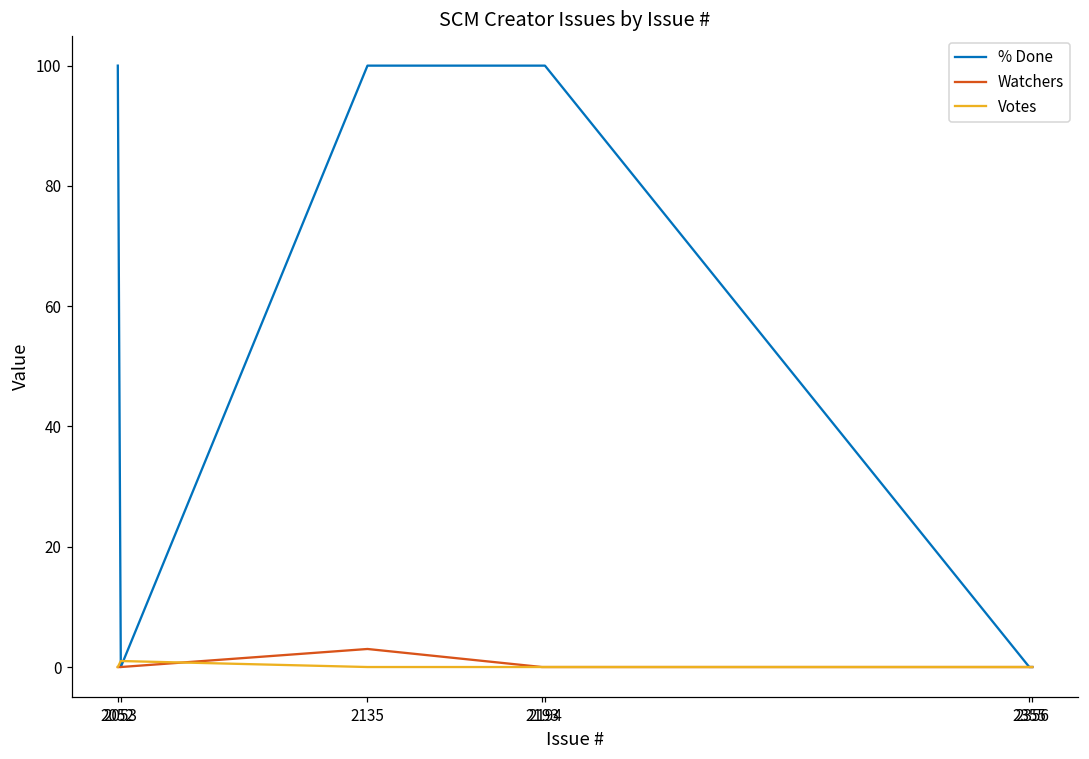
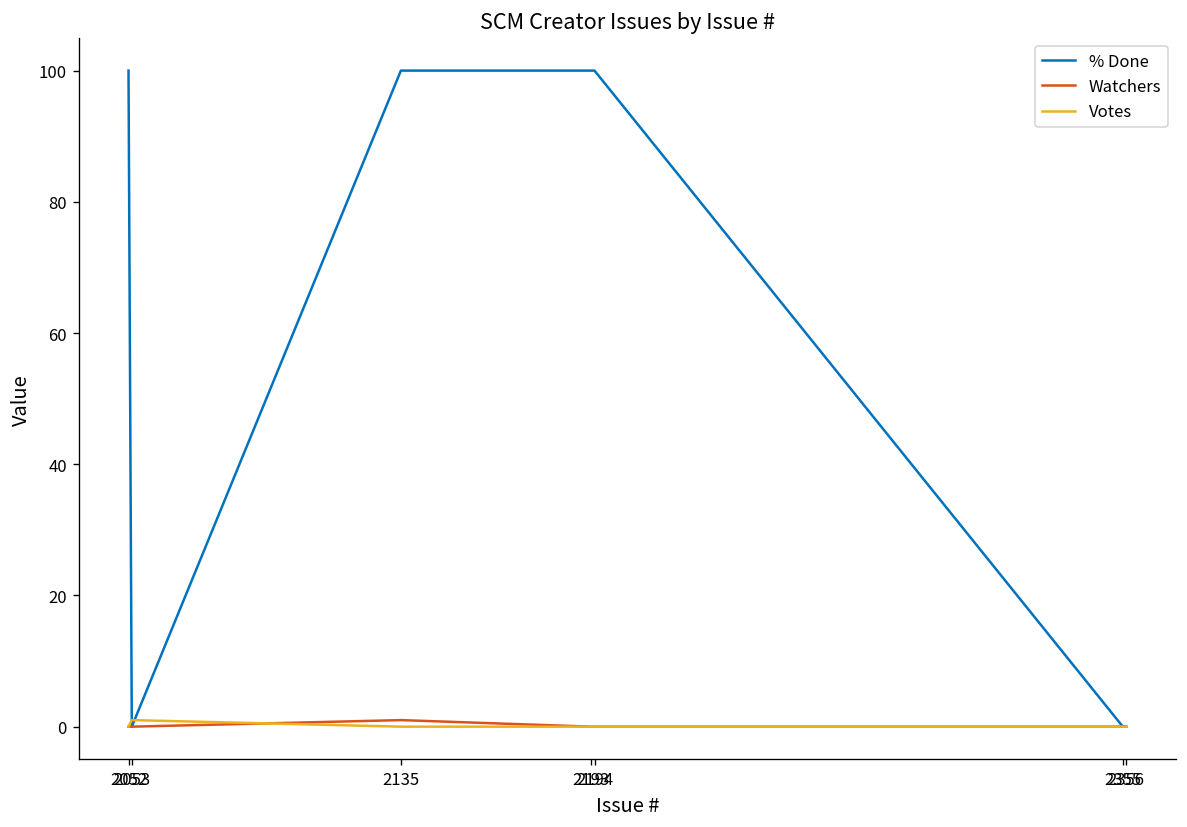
Watchers, 2135: 3 -> 1
